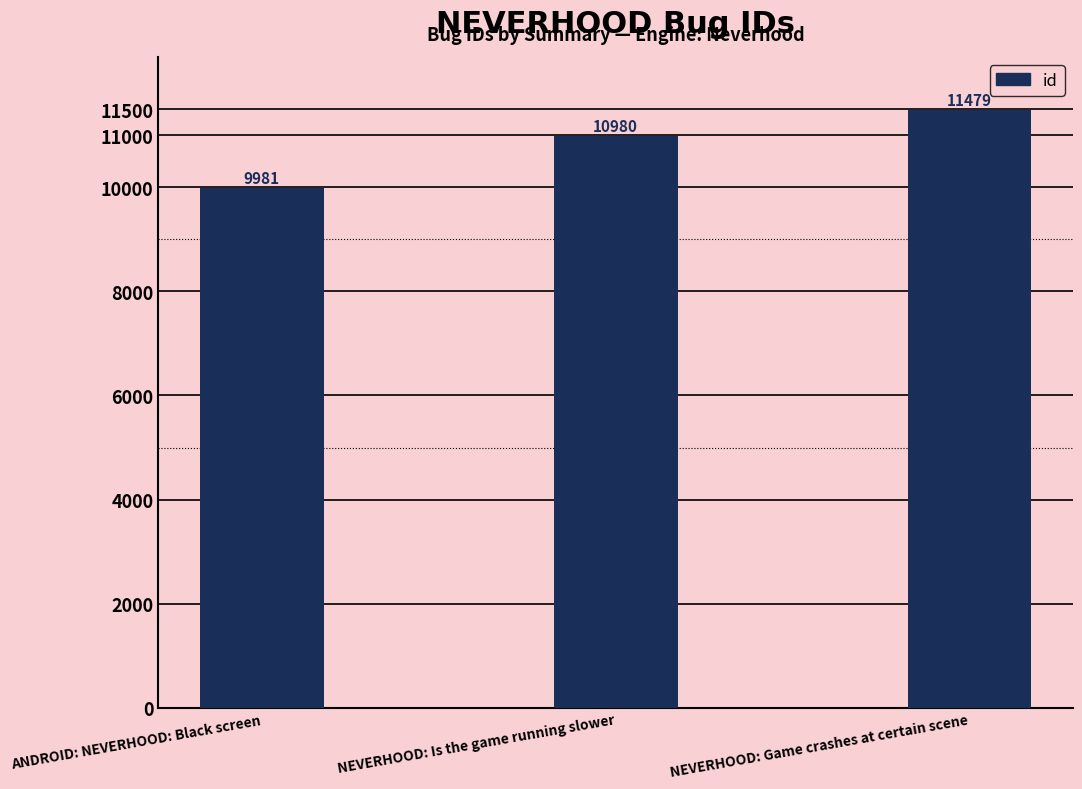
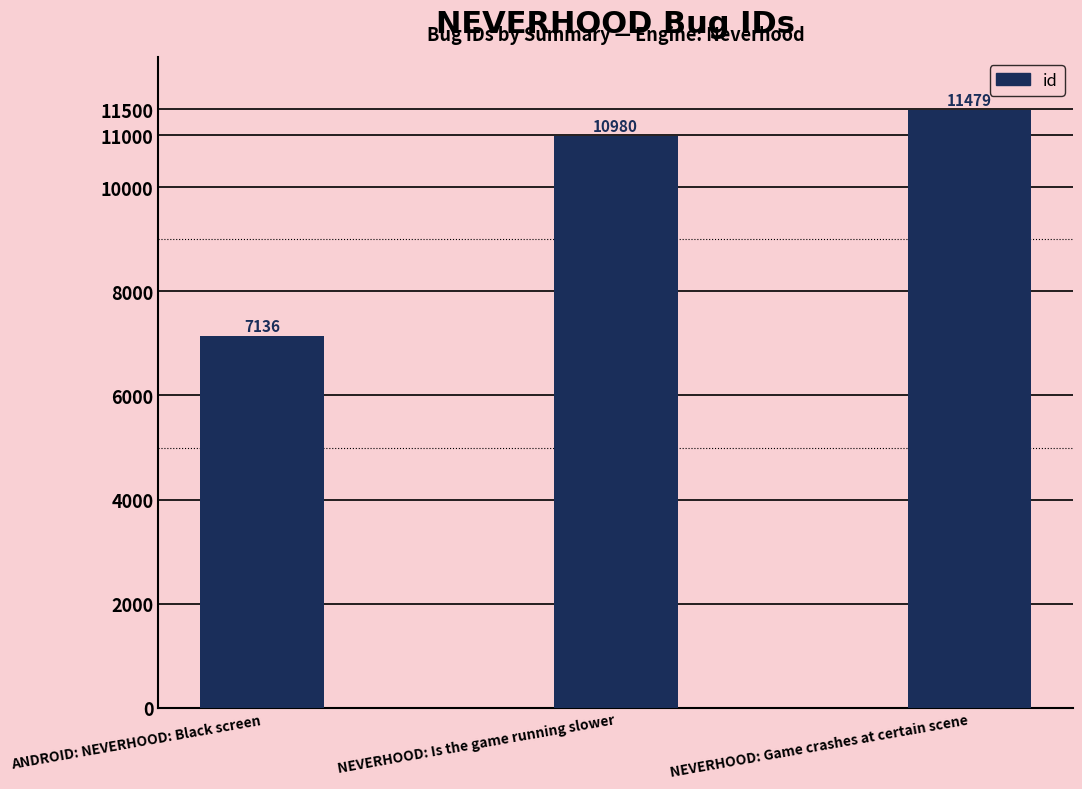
ANDROID: NEVERHOOD: Black screen: 9981 -> 7136
